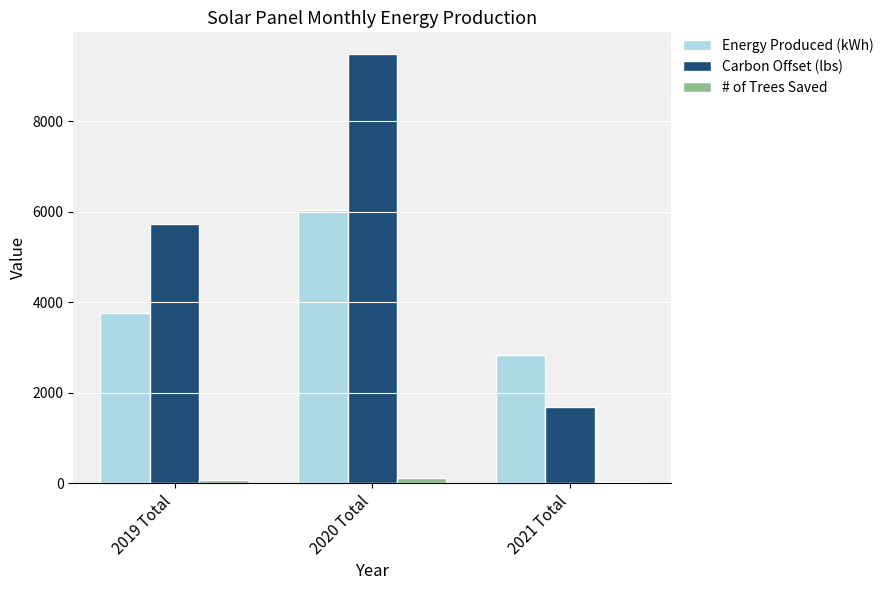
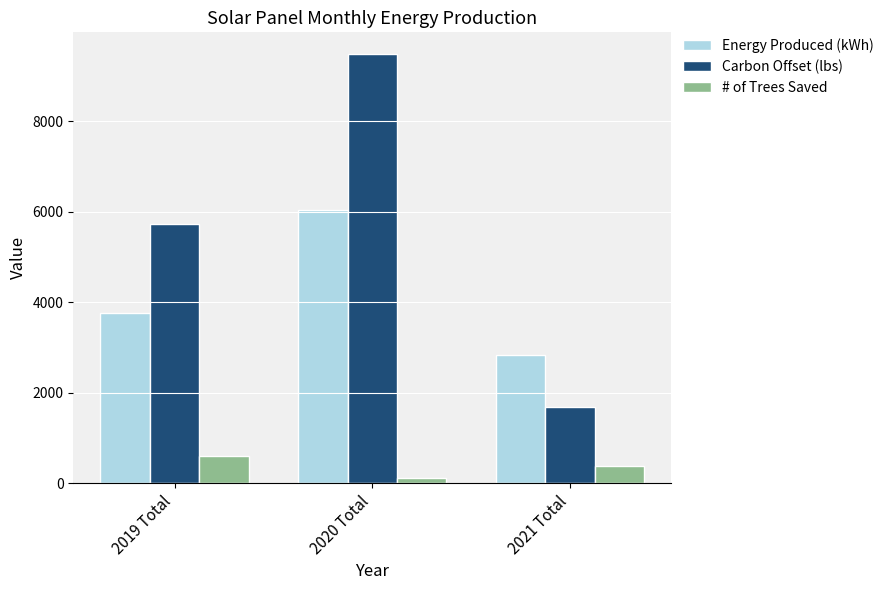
# of Trees Saved, 2019 Total: 100 -> 600
# of Trees Saved, 2021 Total: 0 -> 400
